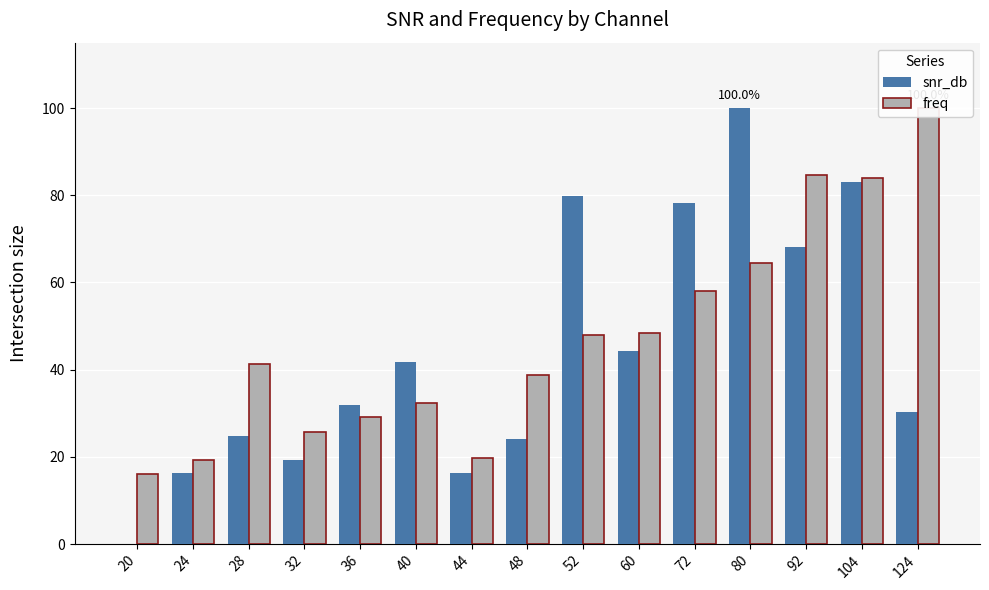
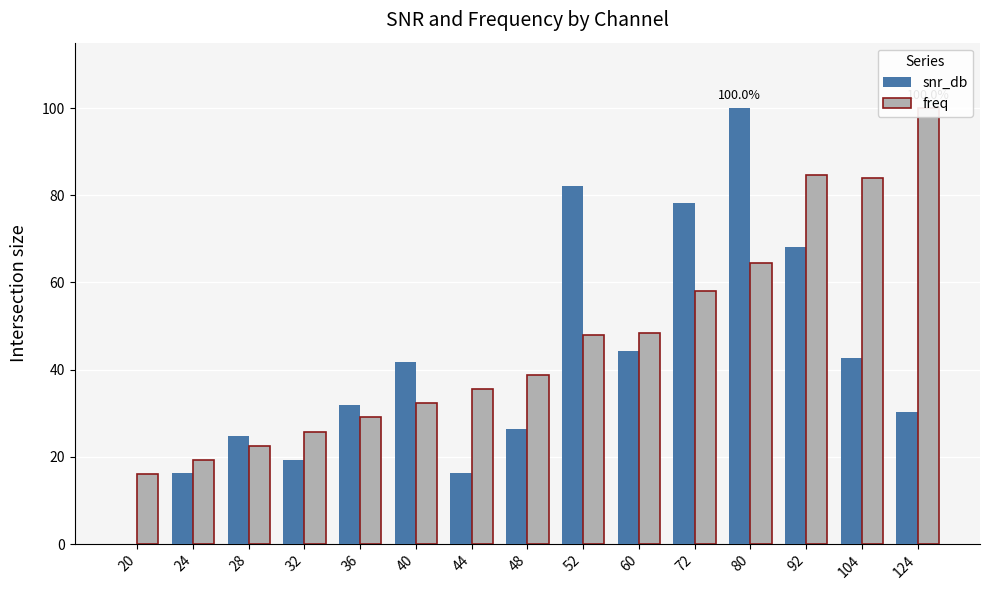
freq, 28: 41 -> 23
freq, 44: 20 -> 35
snr_db, 48: 24 -> 26
snr_db, 52: 80 -> 82
snr_db, 104: 83 -> 43
